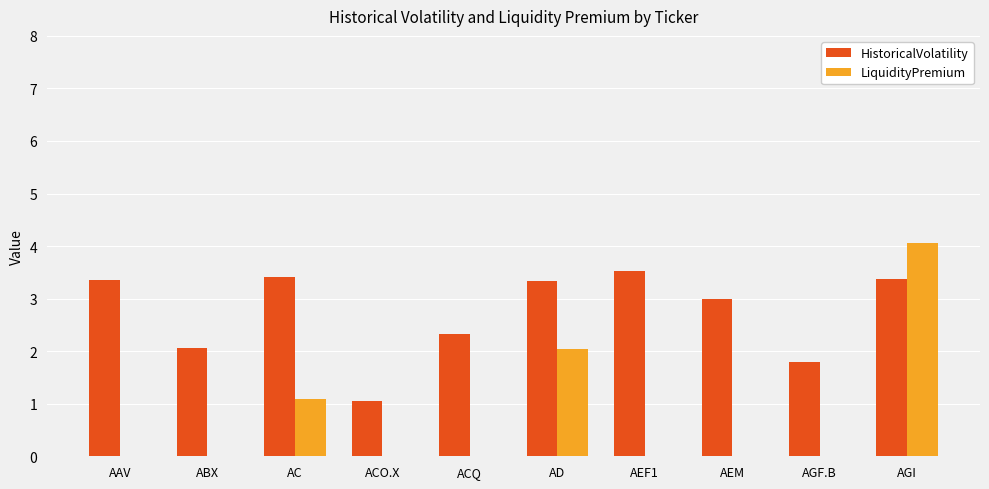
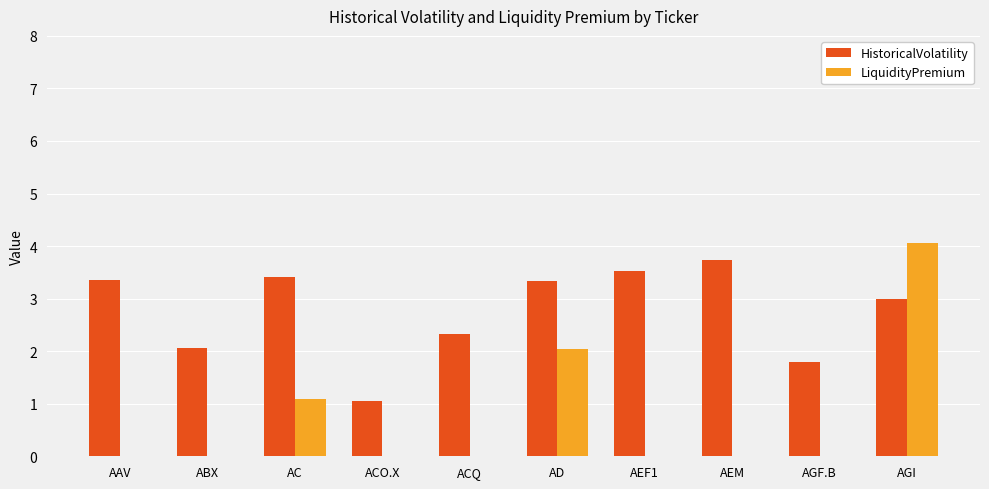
HistoricalVolatility, AEM: 3.0 -> 3.7
HistoricalVolatility, AGI: 3.4 -> 3.0
